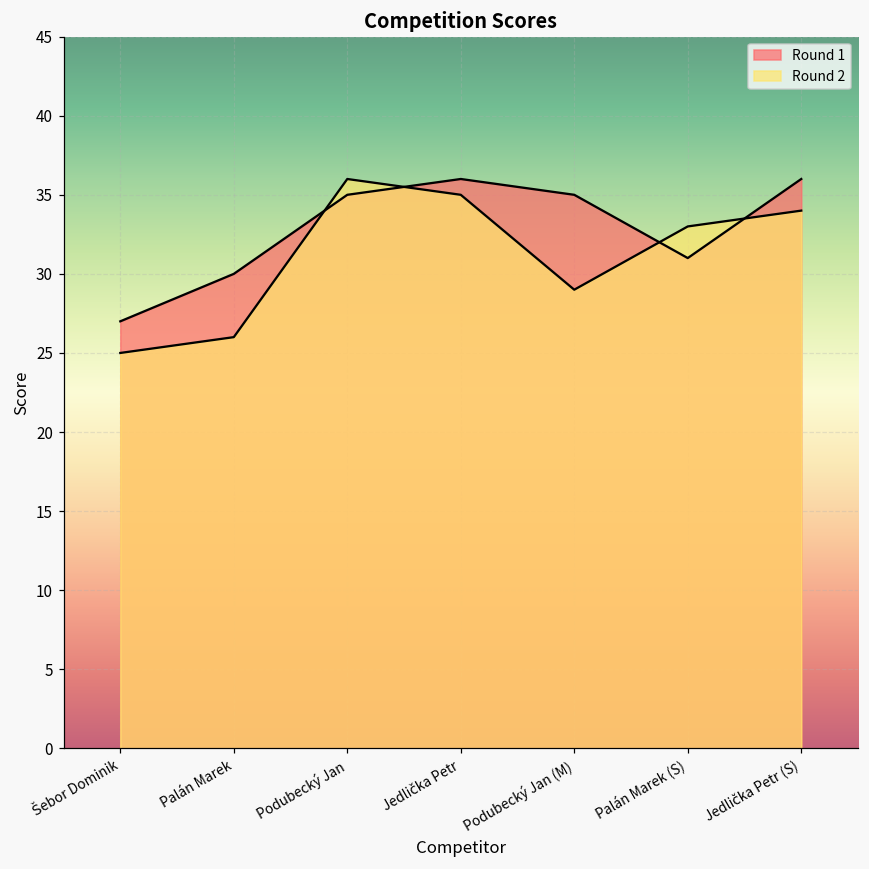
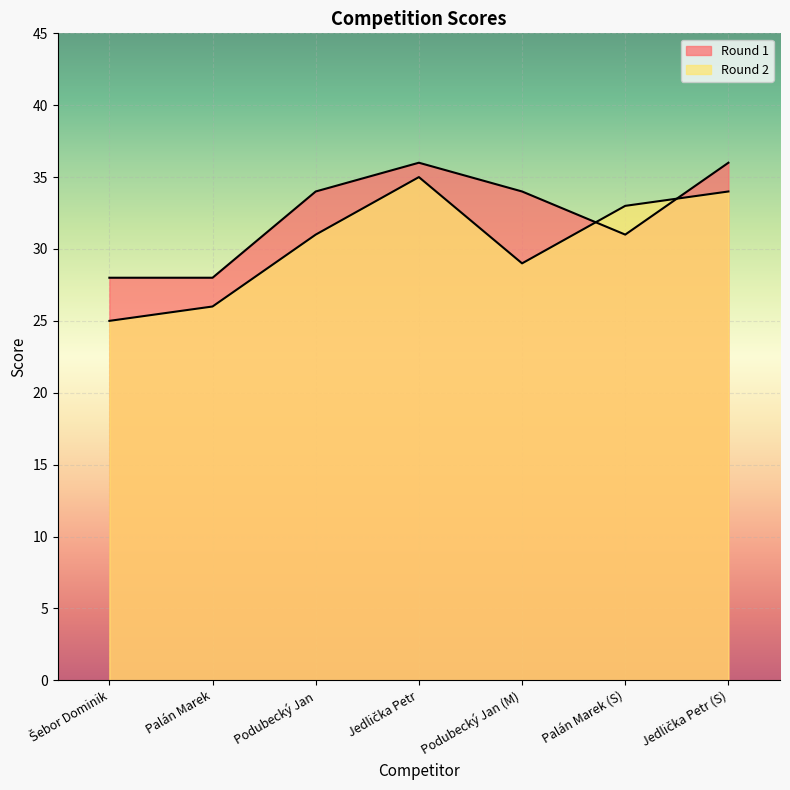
Round 1, Šebor Dominik: 27 -> 28
Round 1, Palán Marek: 30 -> 28
Round 1, Podubecký Jan: 35 -> 34
Round 2, Podubecký Jan: 36 -> 31
Round 1, Podubecký Jan (M): 35 -> 34
